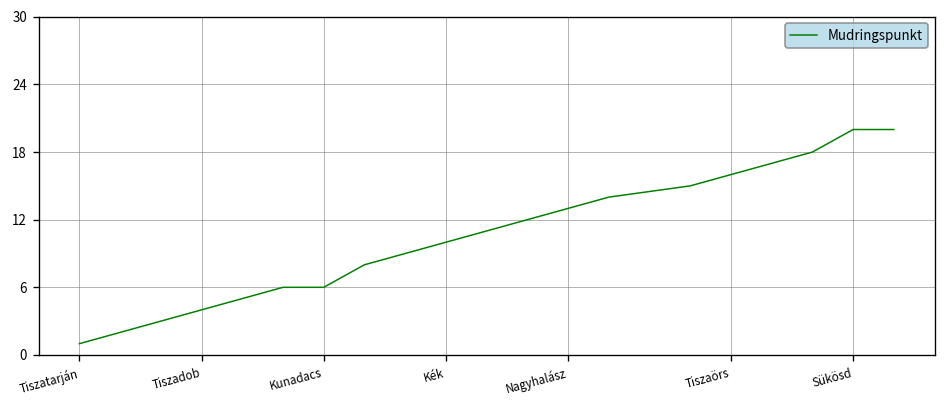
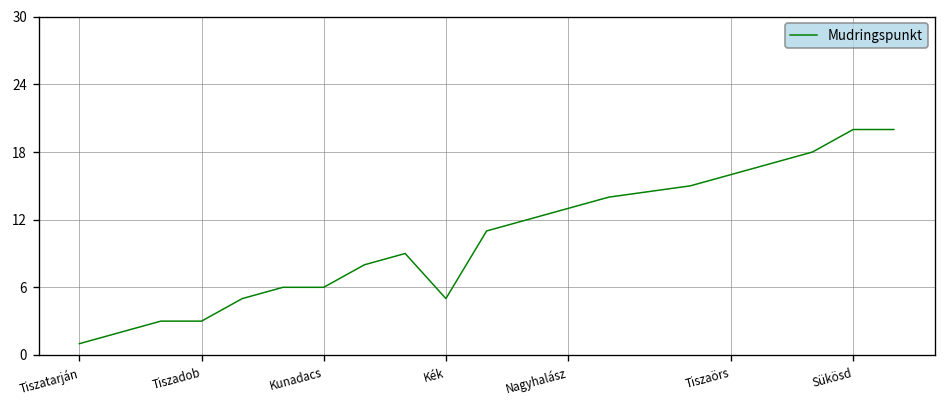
Tiszadob: 4 -> 3
Kék: 10 -> 5
